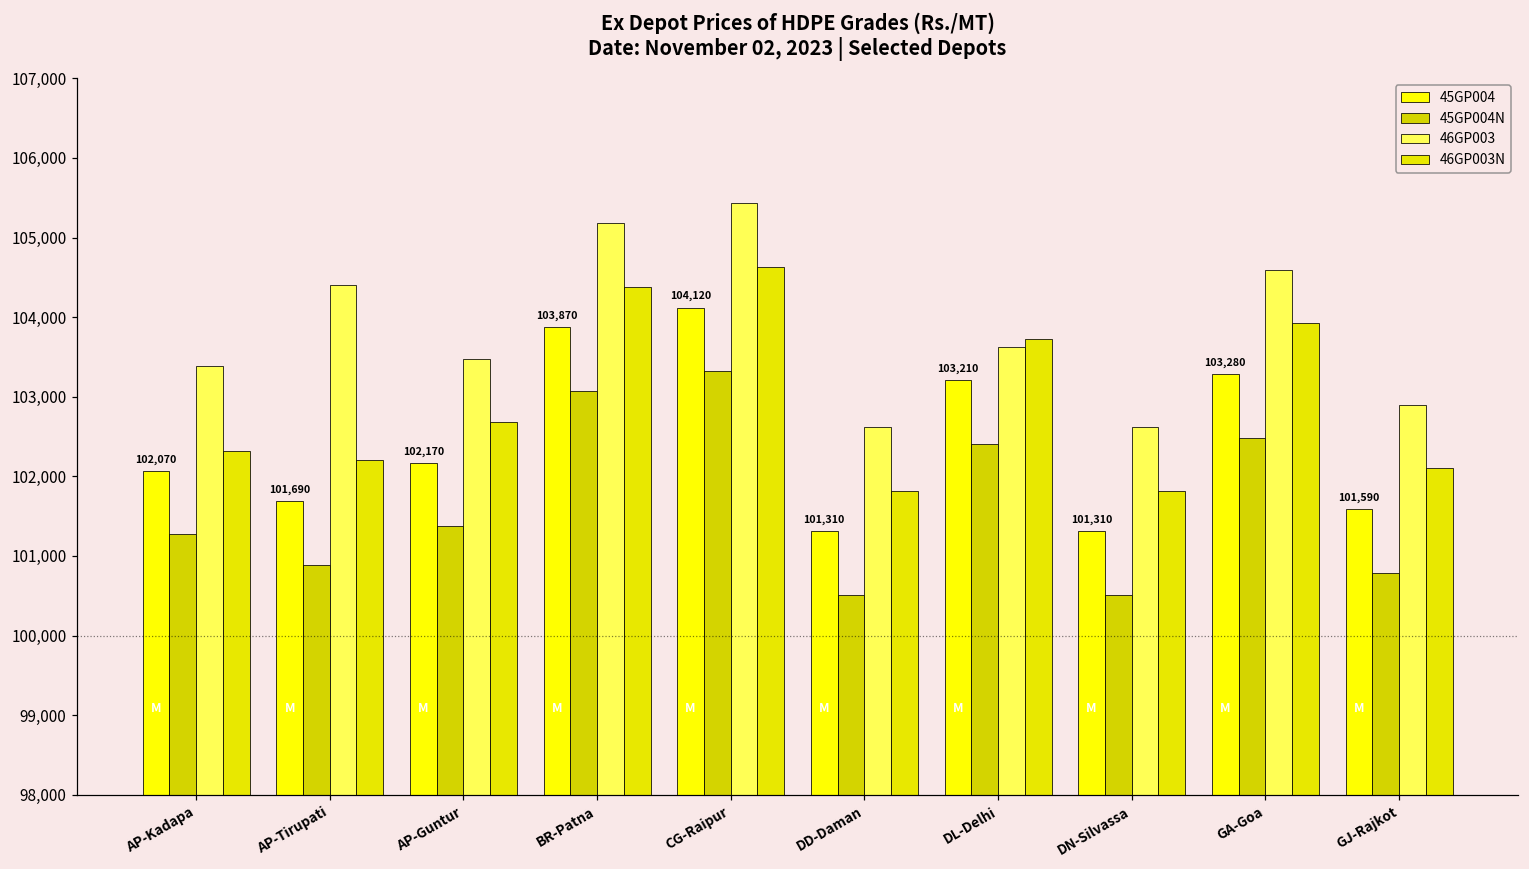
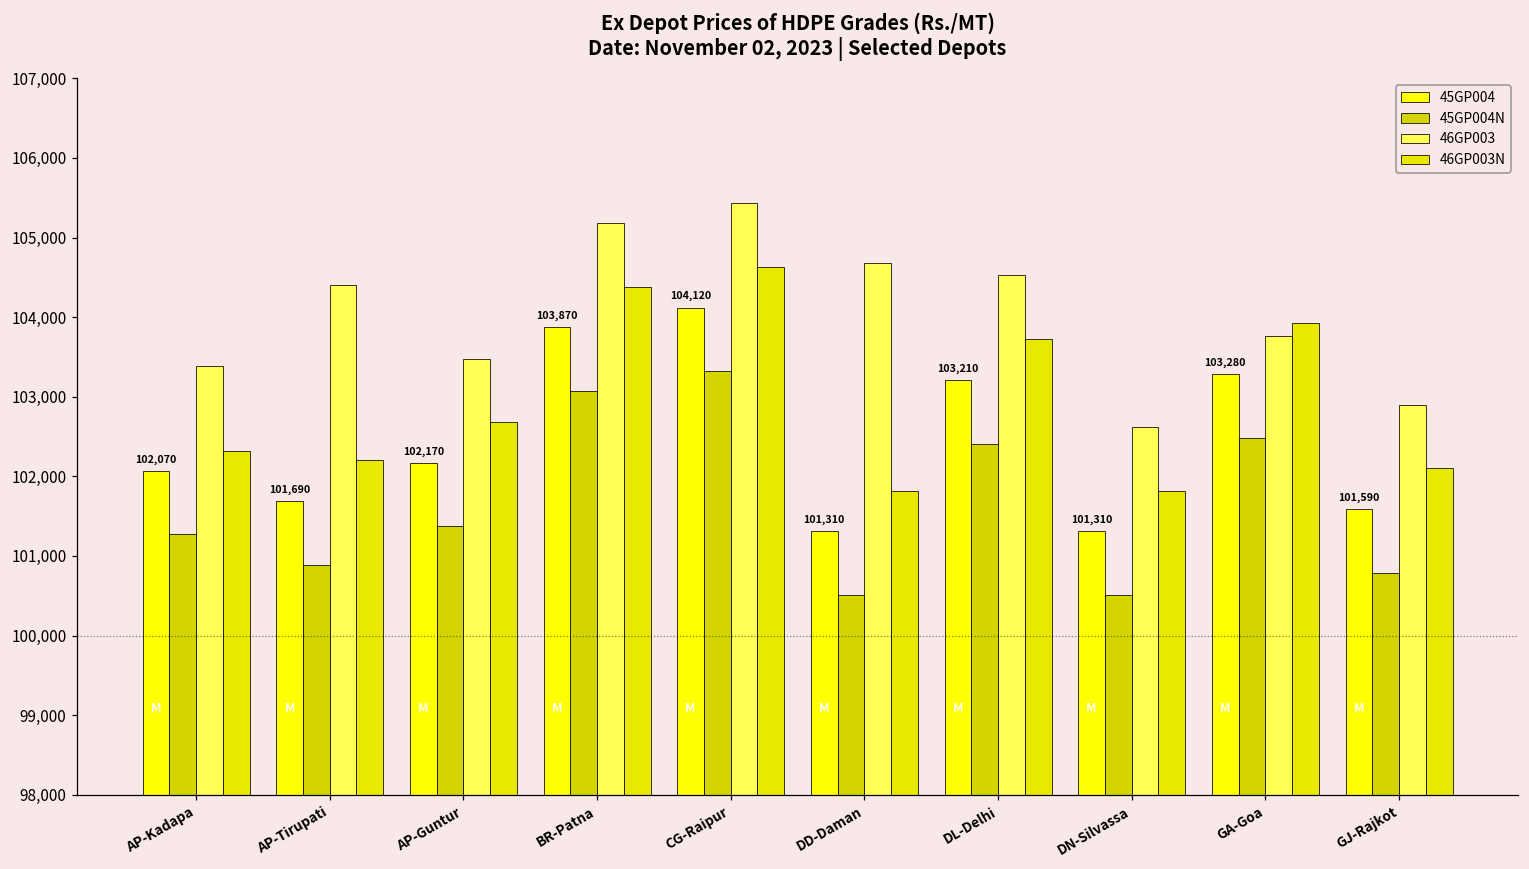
46GP003, DD-Daman: 102,600 -> 104,700
46GP003, DL-Delhi: 103,600 -> 104,500
46GP003, GA-Goa: 104,600 -> 103,800
